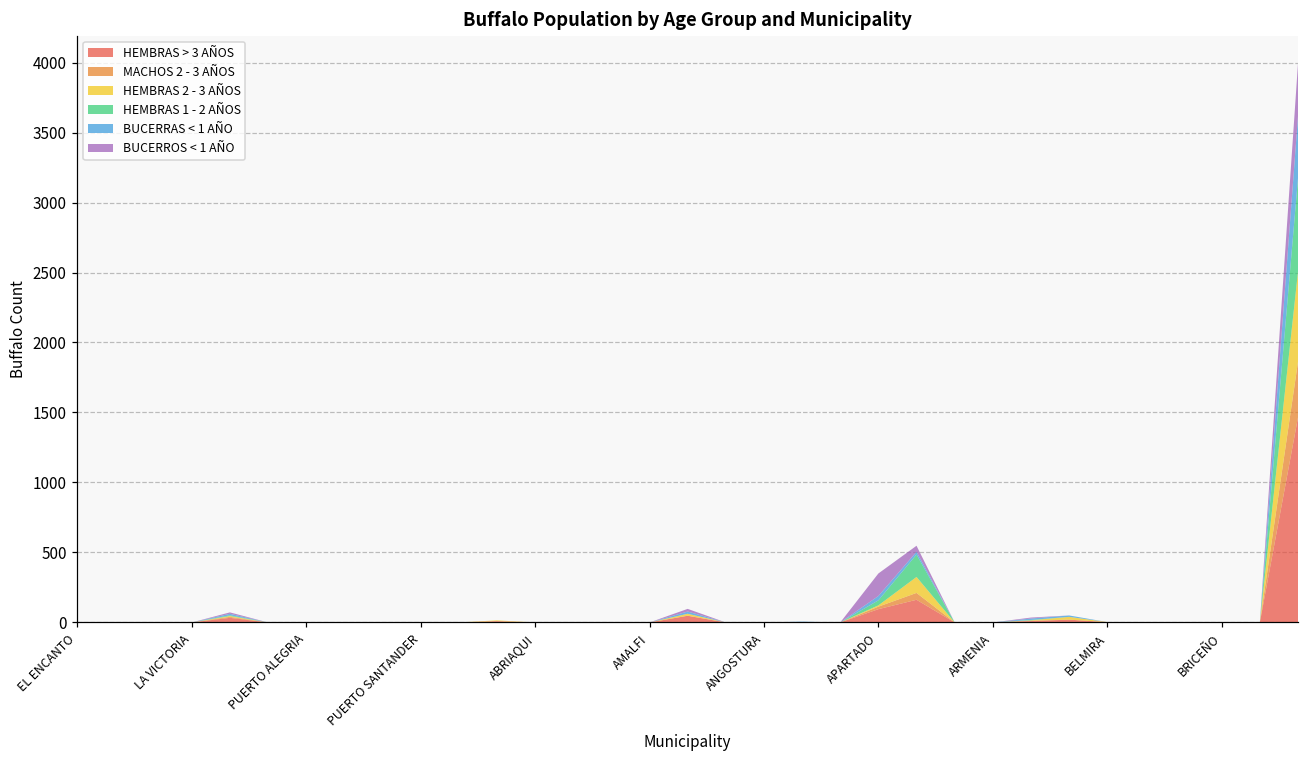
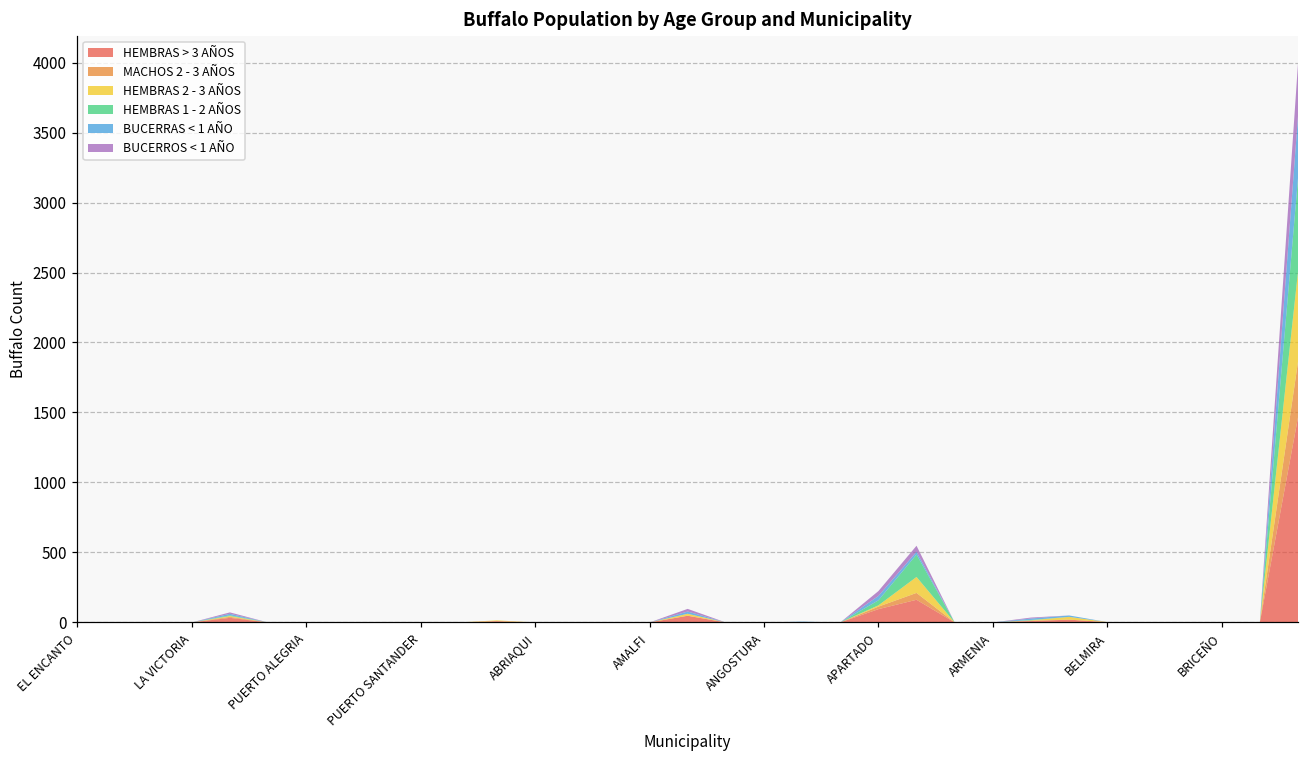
BUCERROS < 1 AÑO, APARTADO: 160 -> 40
